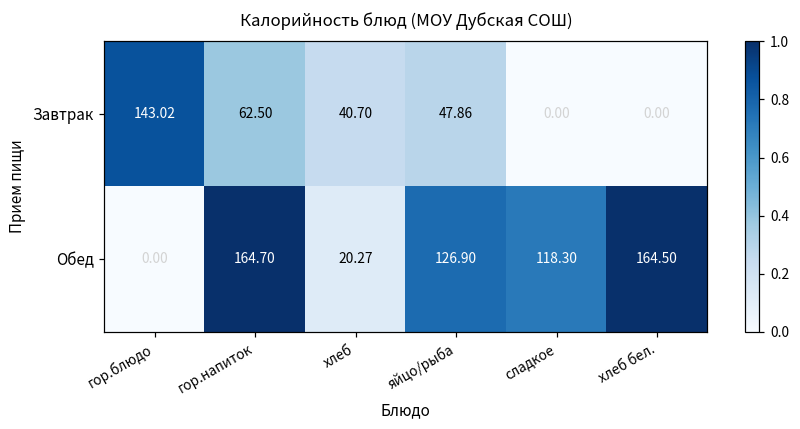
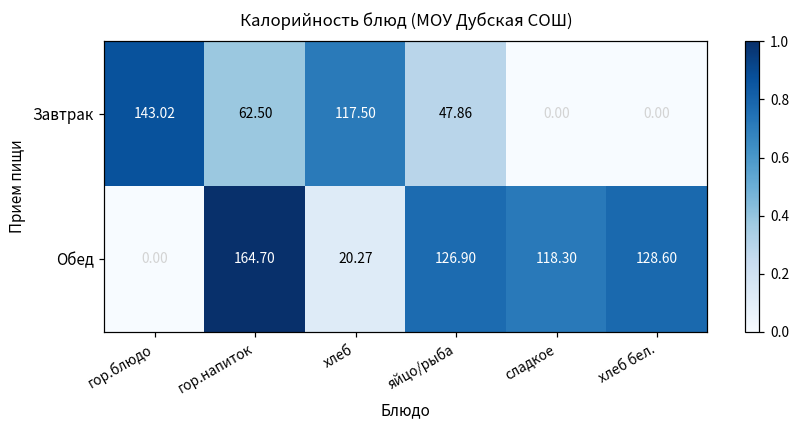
Завтрак, хлеб: 40.70 -> 117.50
Обед, хлеб бел.: 164.50 -> 128.60
